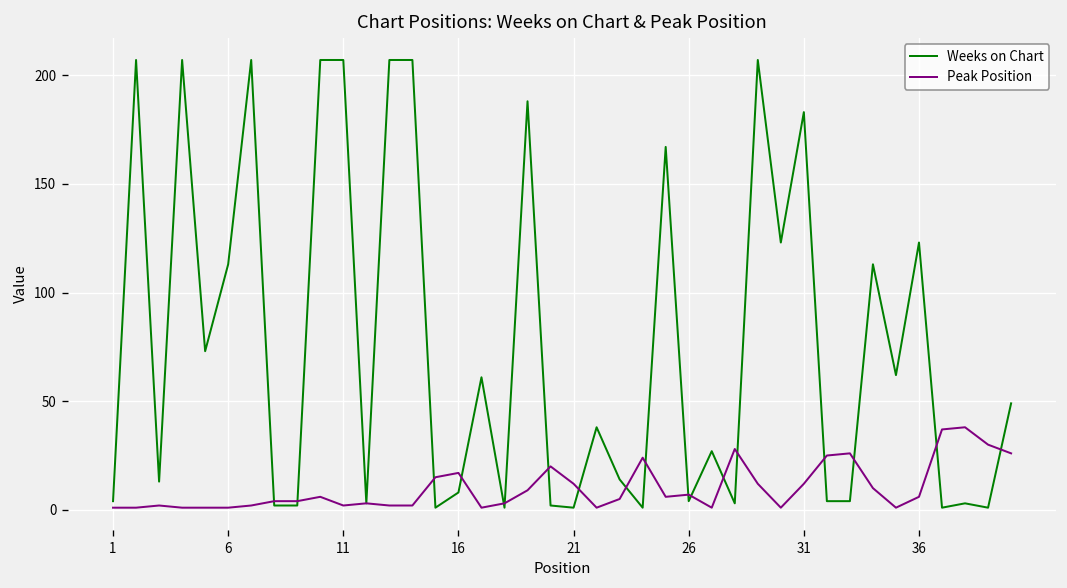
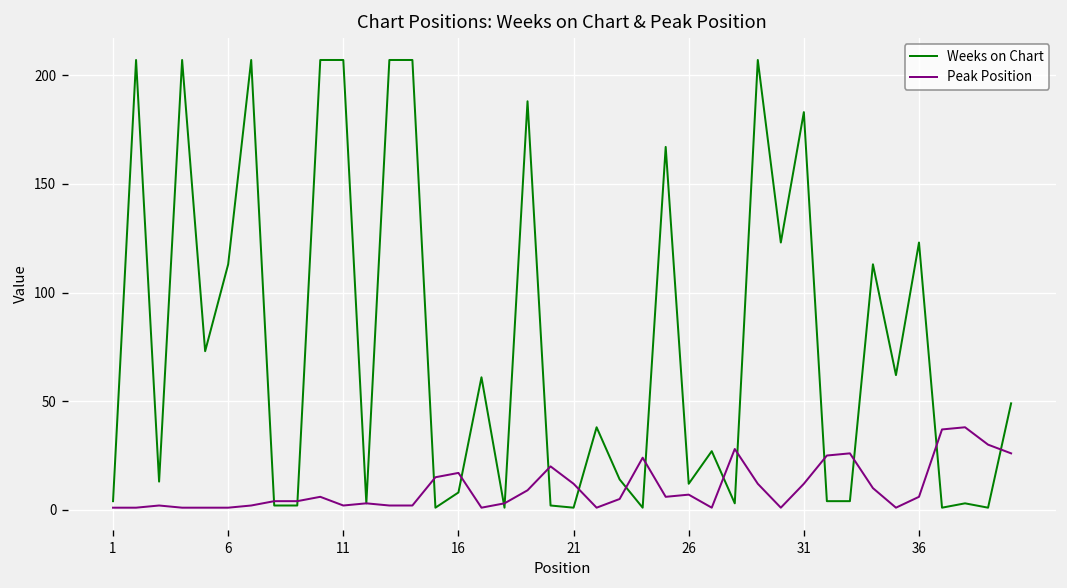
Weeks on Chart, 26: 4 -> 12
